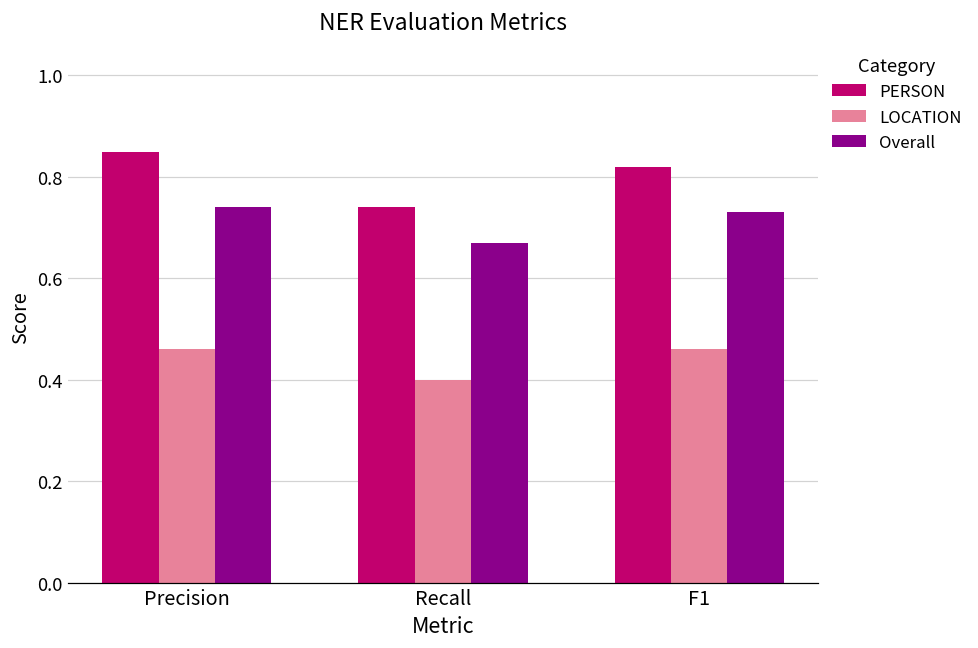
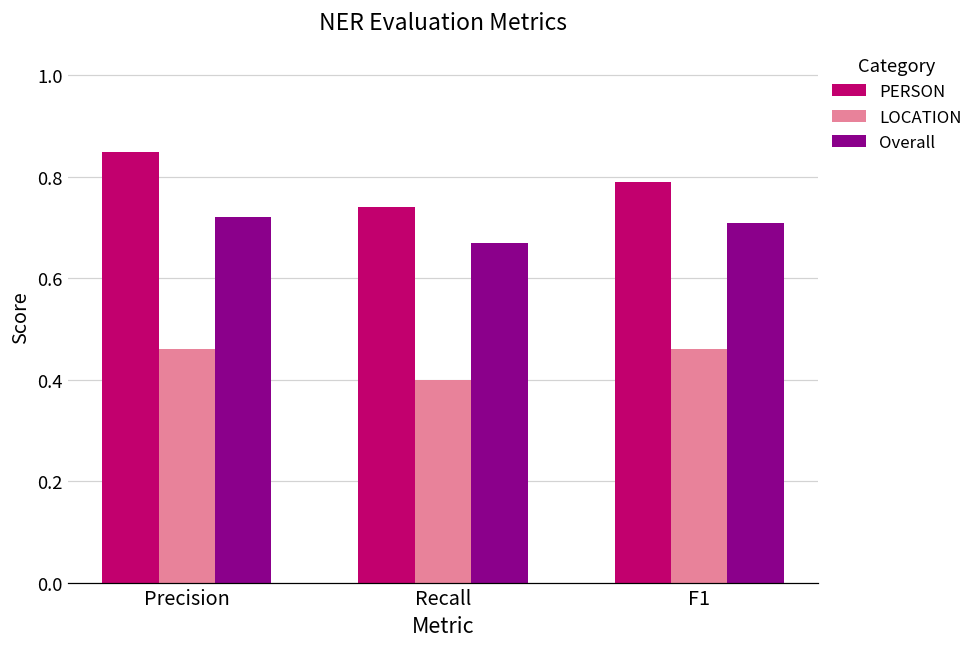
Overall, Precision: 0.74 -> 0.72
PERSON, F1: 0.82 -> 0.79
Overall, F1: 0.73 -> 0.71
